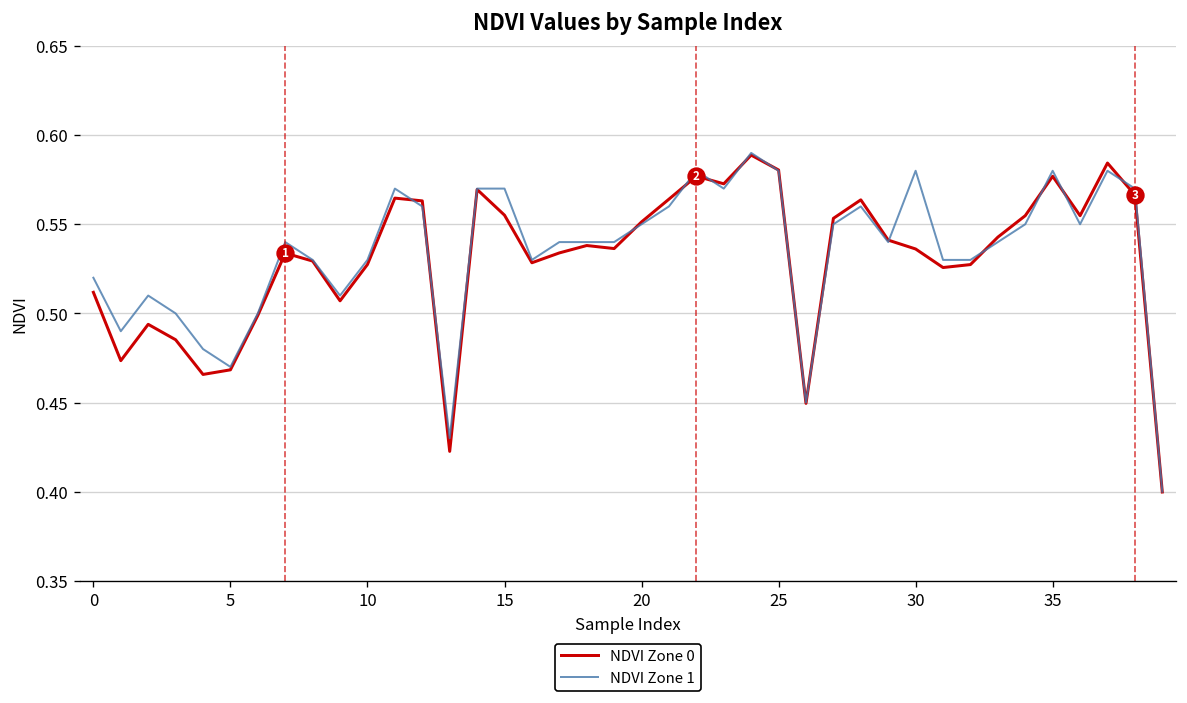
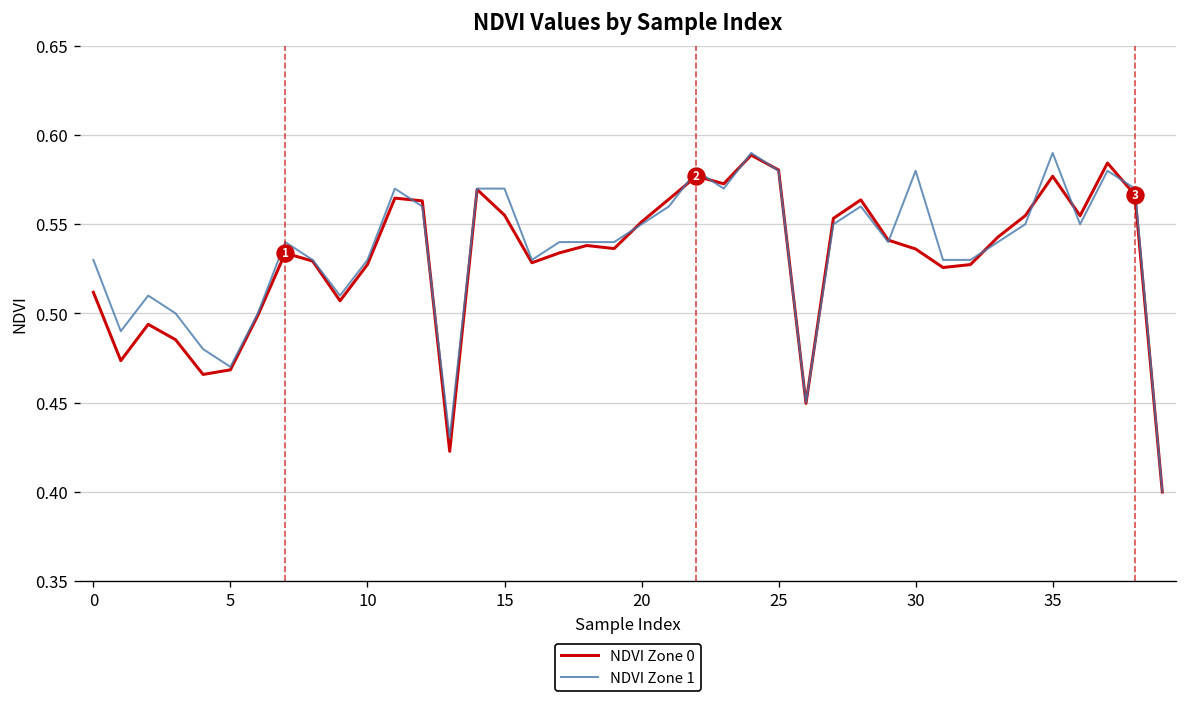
NDVI Zone 1, 0: 0.52 -> 0.53
NDVI Zone 1, 35: 0.58 -> 0.59
